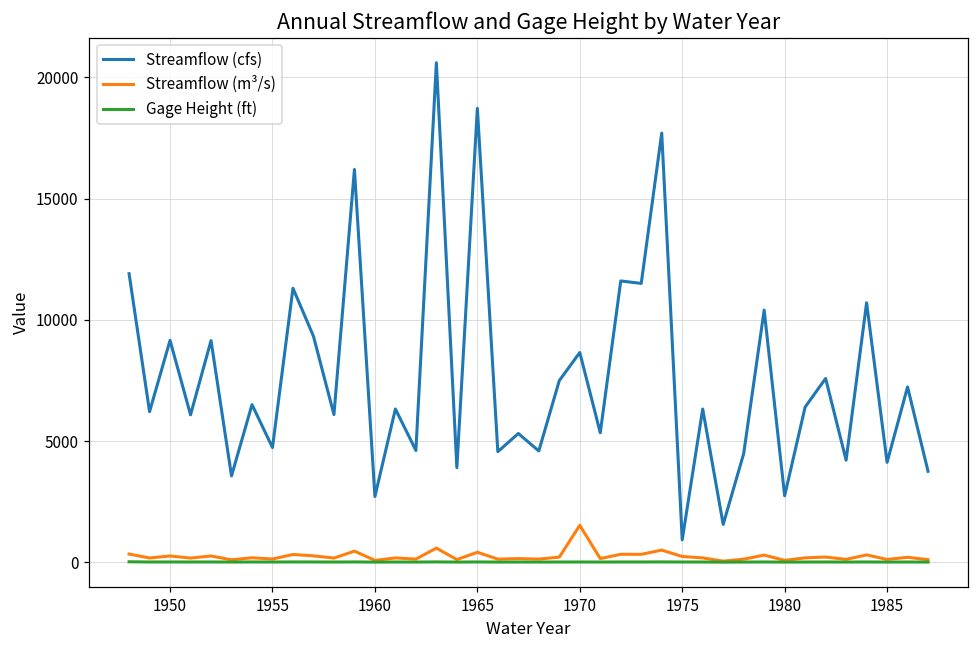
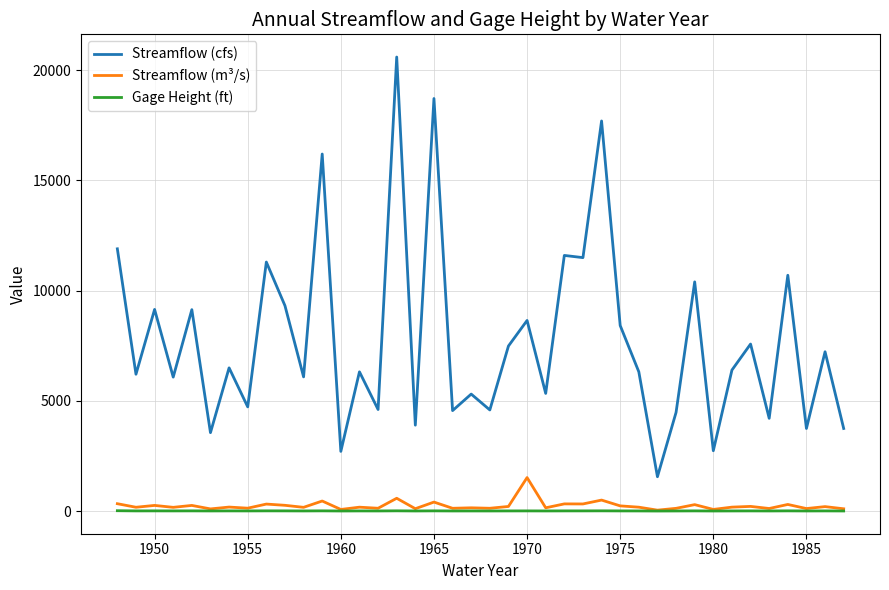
Streamflow (cfs), 1975: 900 -> 8400
Streamflow (cfs), 1985: 4100 -> 3700
